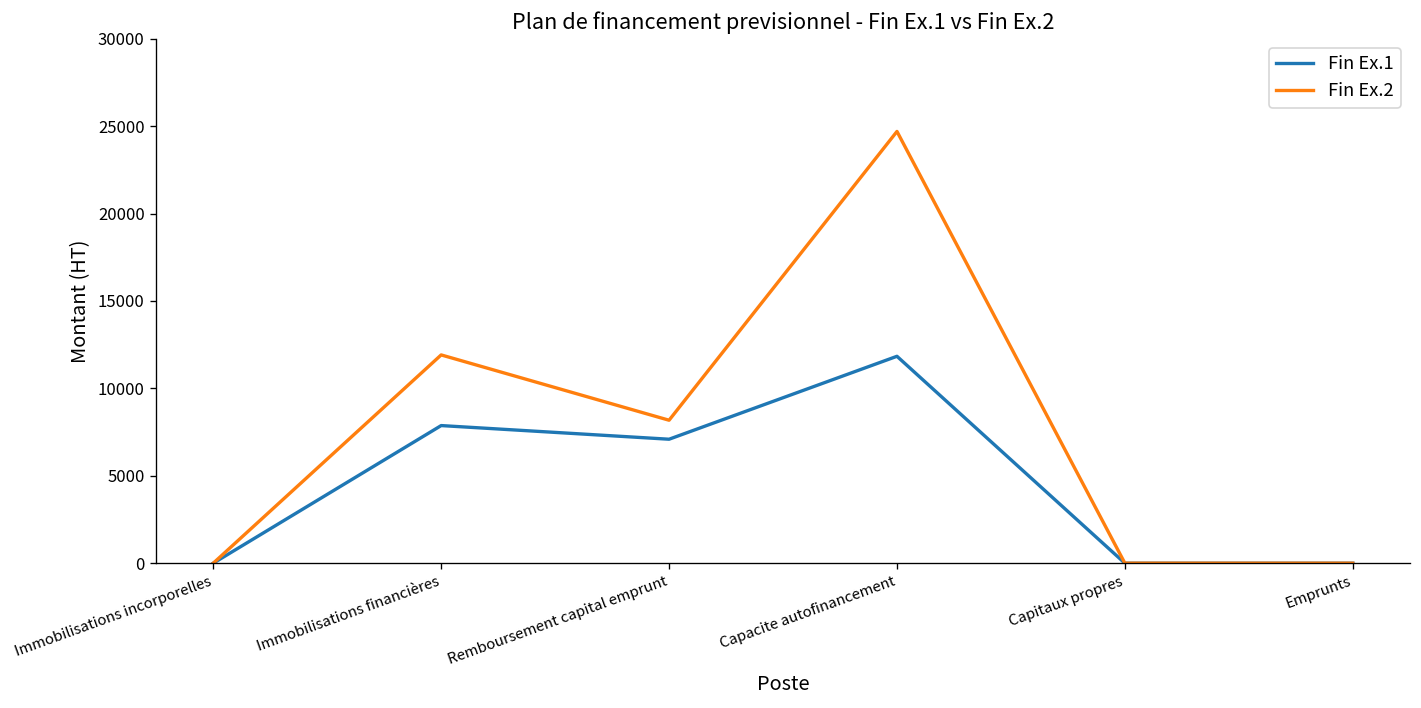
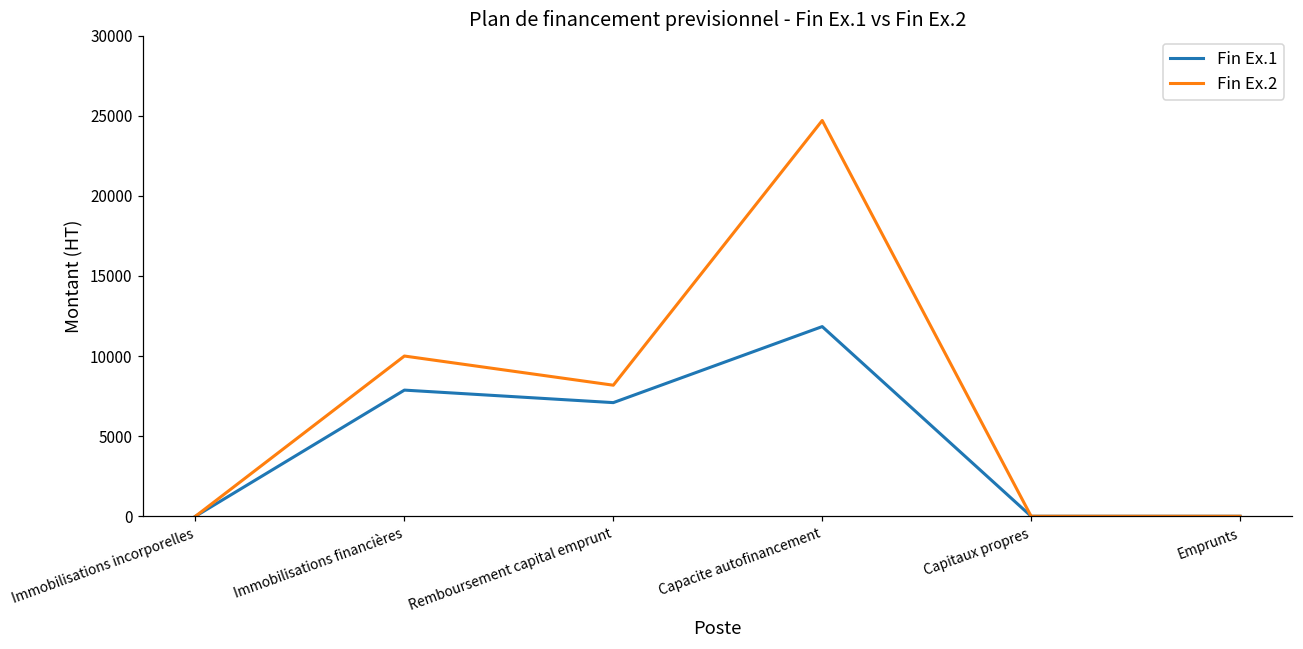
Fin Ex.2, Immobilisations financières: 11900 -> 10000
